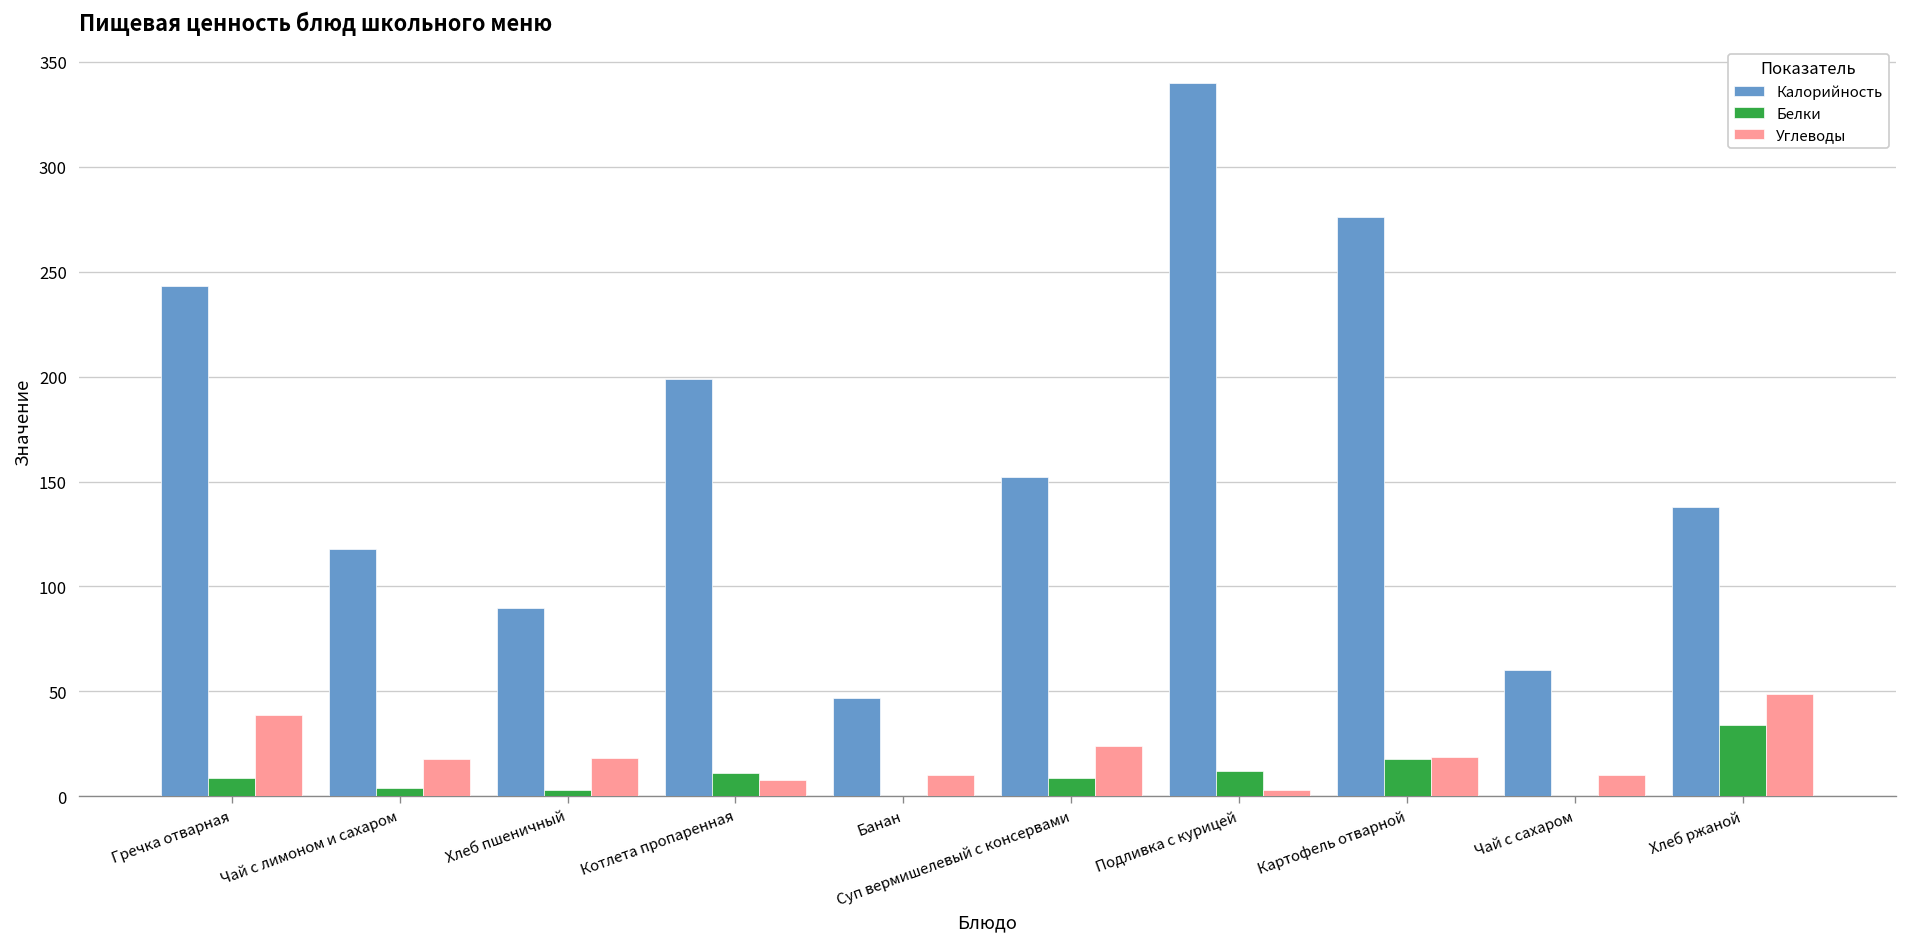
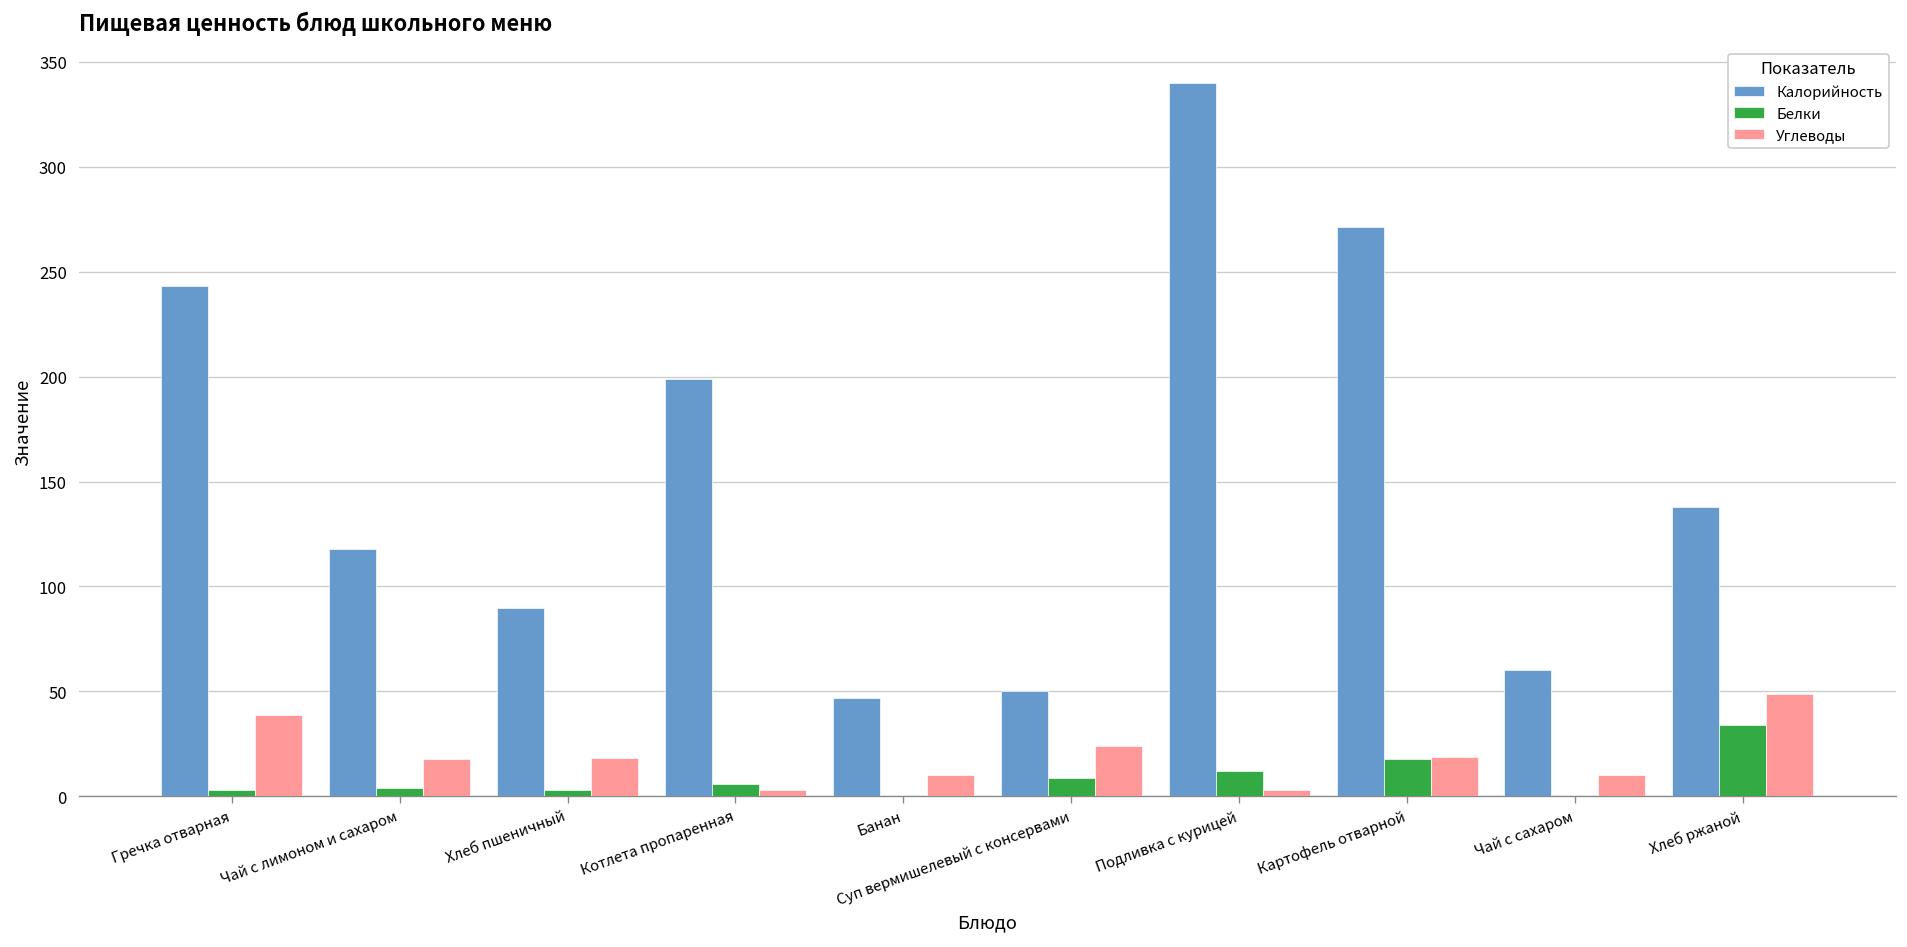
Белки, Гречка отварная: 9 -> 3
Белки, Котлета пропаренная: 11 -> 6
Углеводы, Котлета пропаренная: 8 -> 3
Калорийность, Суп вермишелевый с консервами: 152 -> 50
Калорийность, Картофель отварной: 276 -> 271
